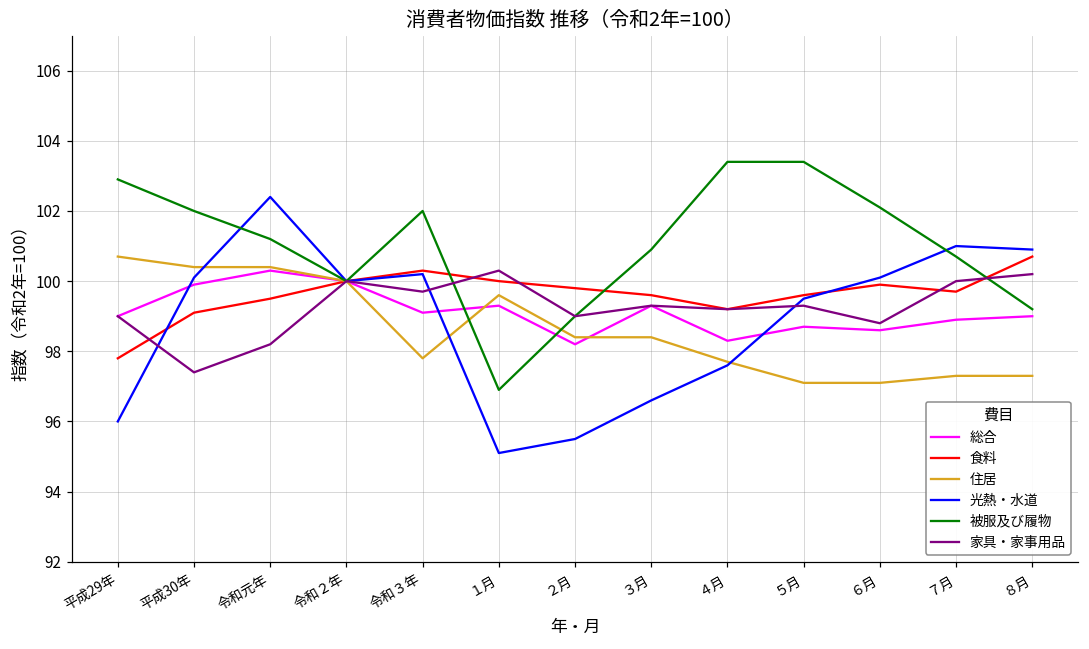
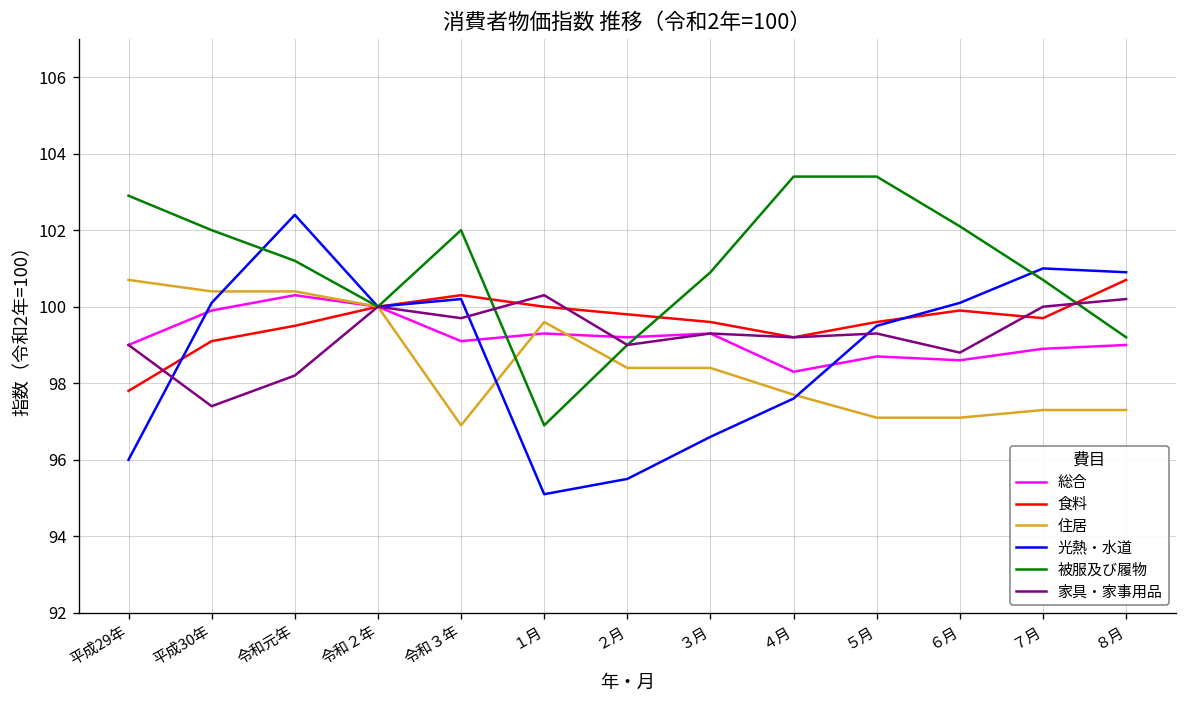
住居, 令和３年: 97.8 -> 96.9
総合, ２月: 98.2 -> 99.2
